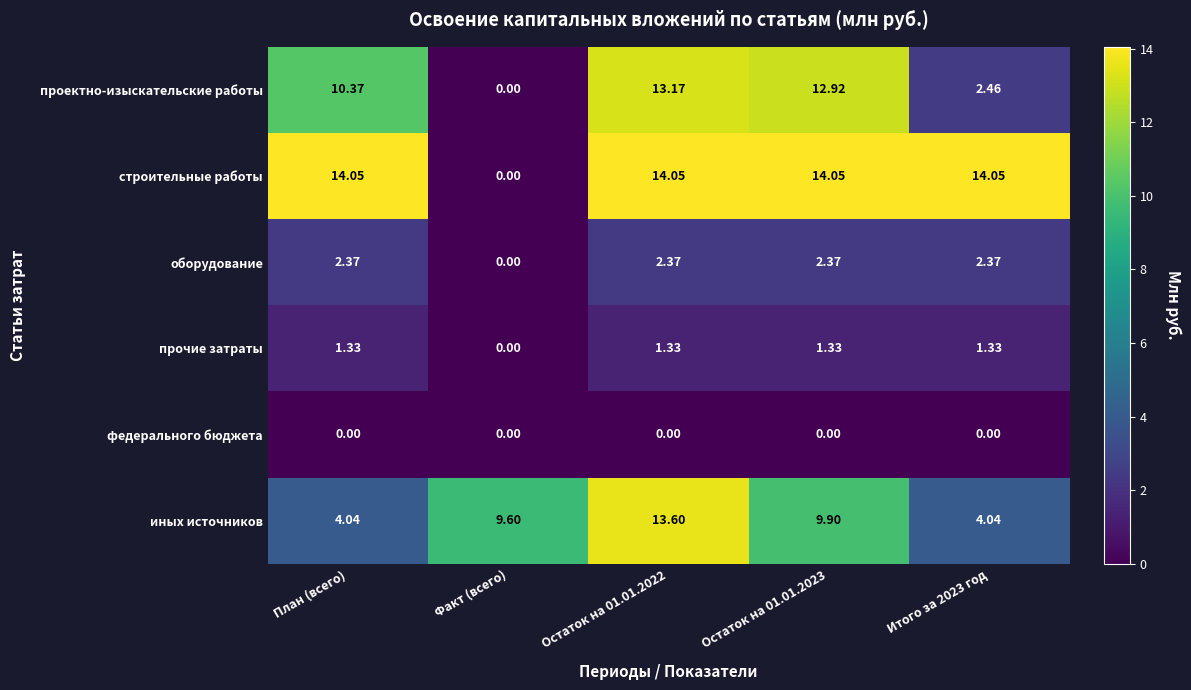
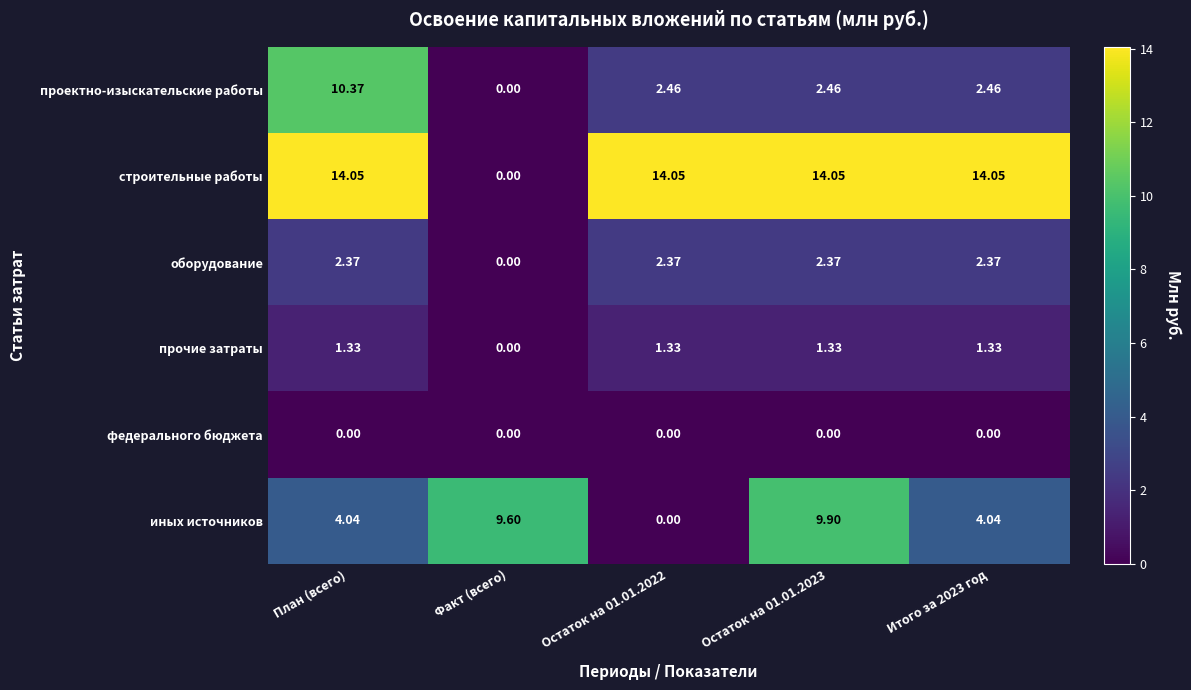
проектно-изыскательские работы, Остаток на 01.01.2022: 13.17 -> 2.46
проектно-изыскательские работы, Остаток на 01.01.2023: 12.92 -> 2.46
иных источников, Остаток на 01.01.2022: 13.60 -> 0.00
